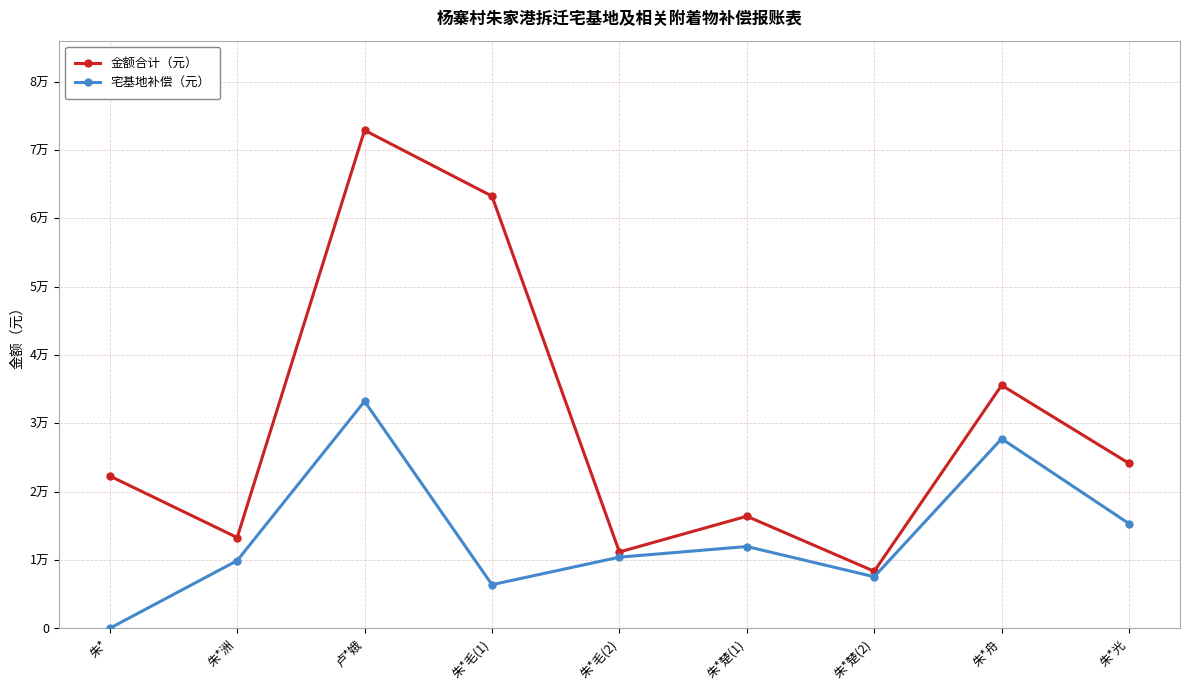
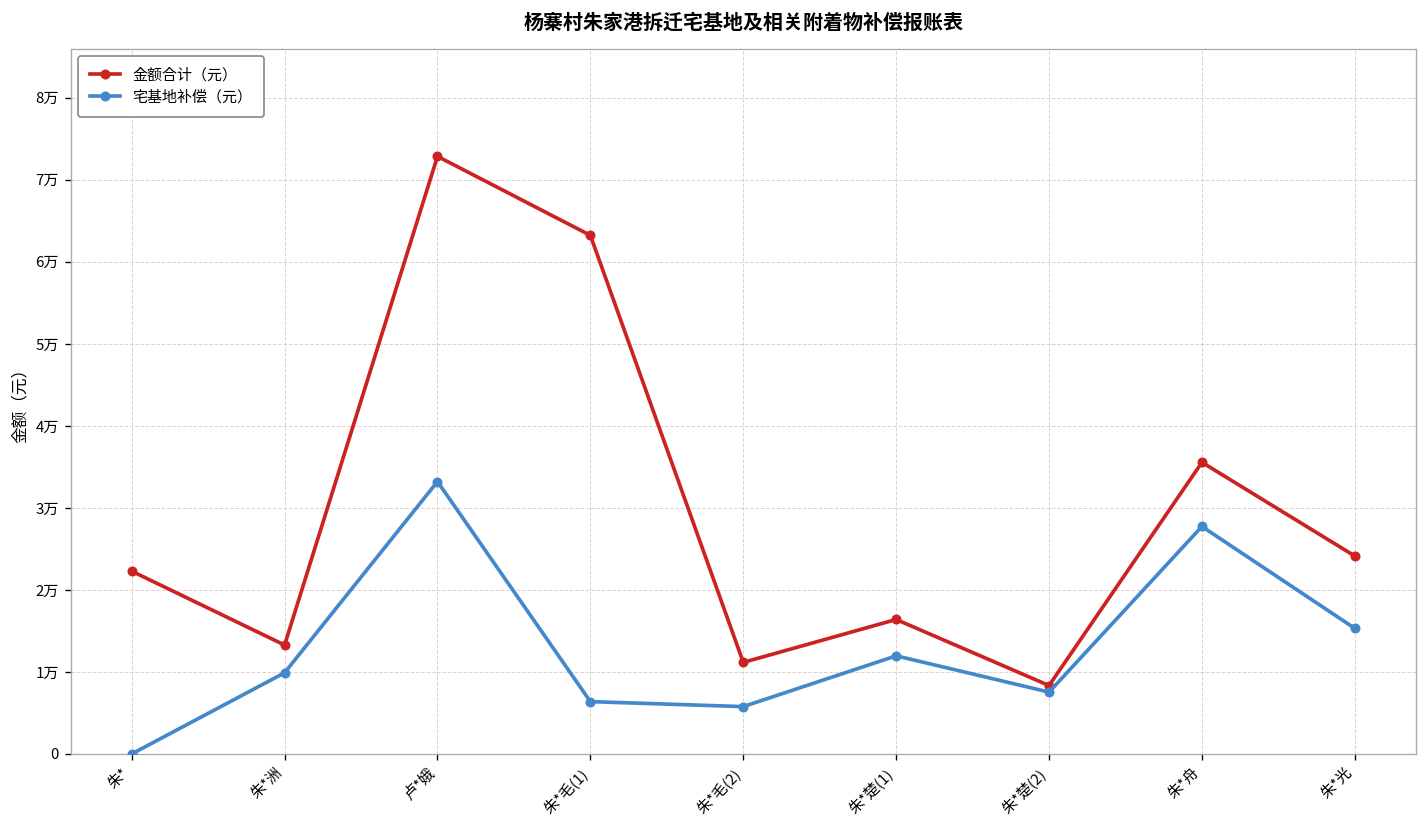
宅基地补偿（元）, 朱*毛(2): 1.0万 -> 0.6万
